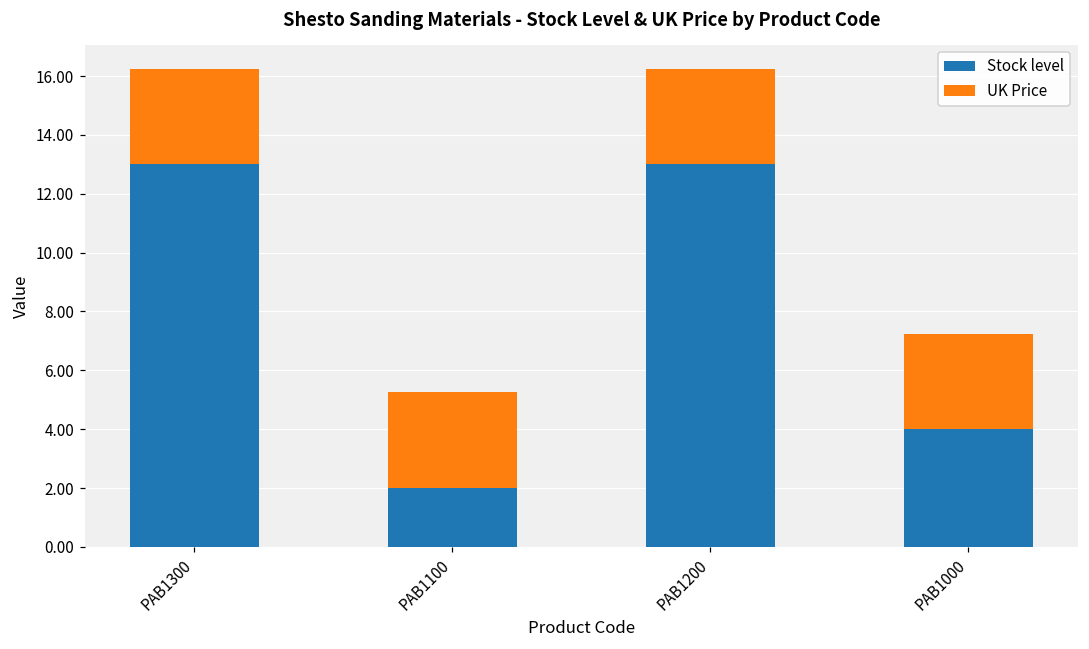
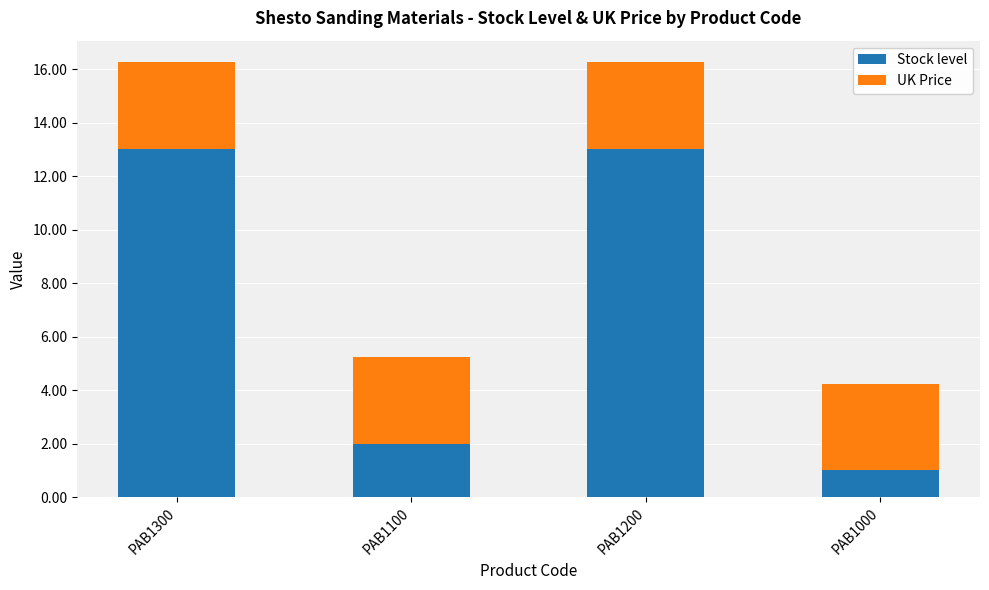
Stock level, PAB1000: 4 -> 1
